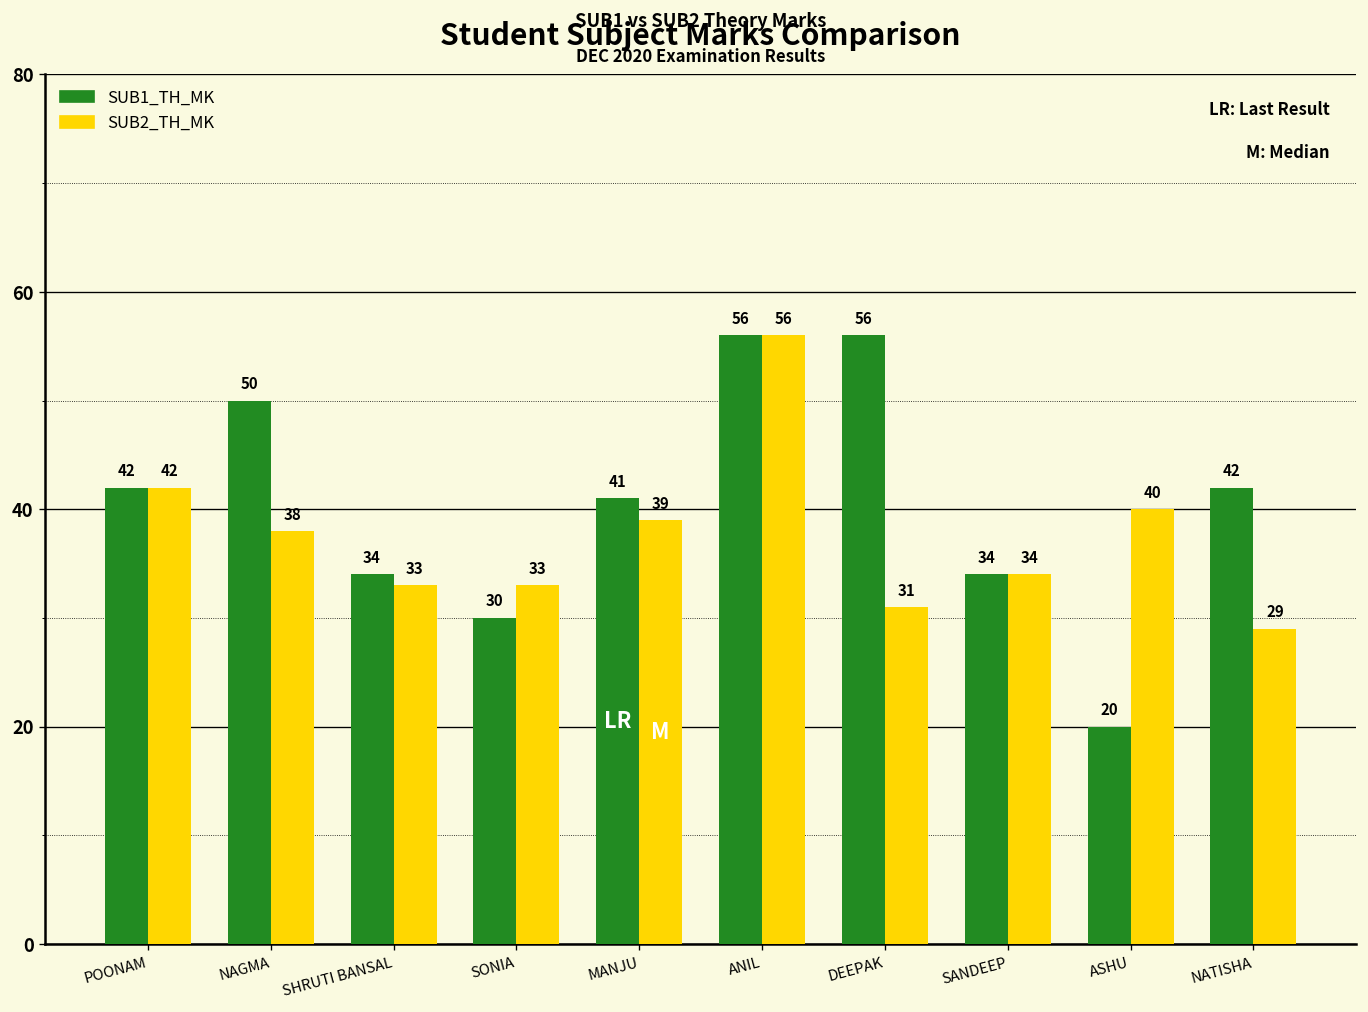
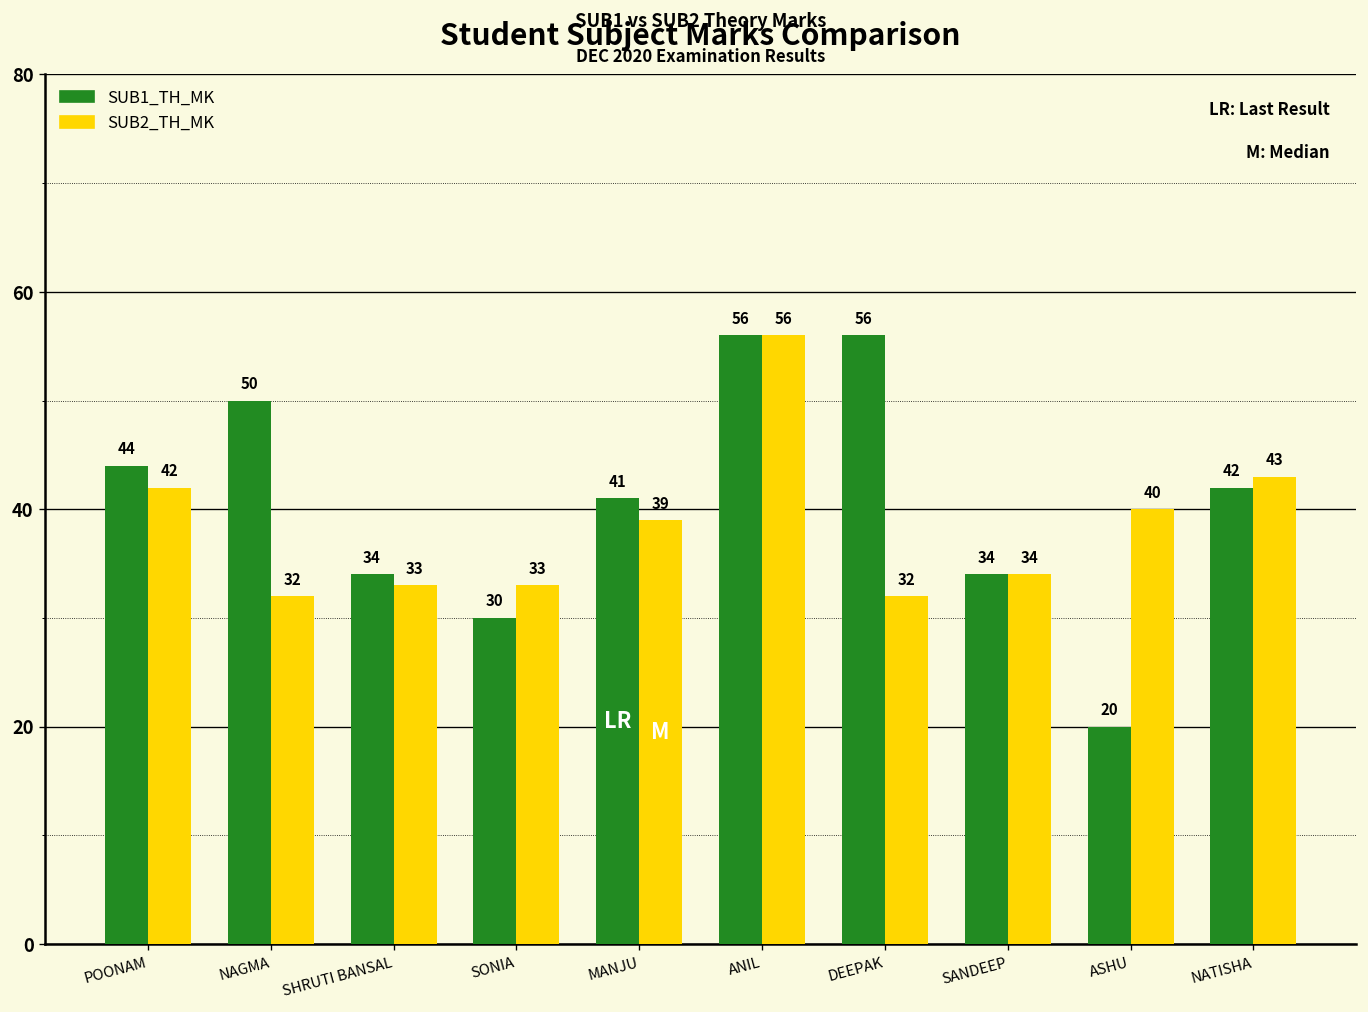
SUB1_TH_MK, POONAM: 42 -> 44
SUB2_TH_MK, NAGMA: 38 -> 32
SUB2_TH_MK, DEEPAK: 31 -> 32
SUB2_TH_MK, NATISHA: 29 -> 43
